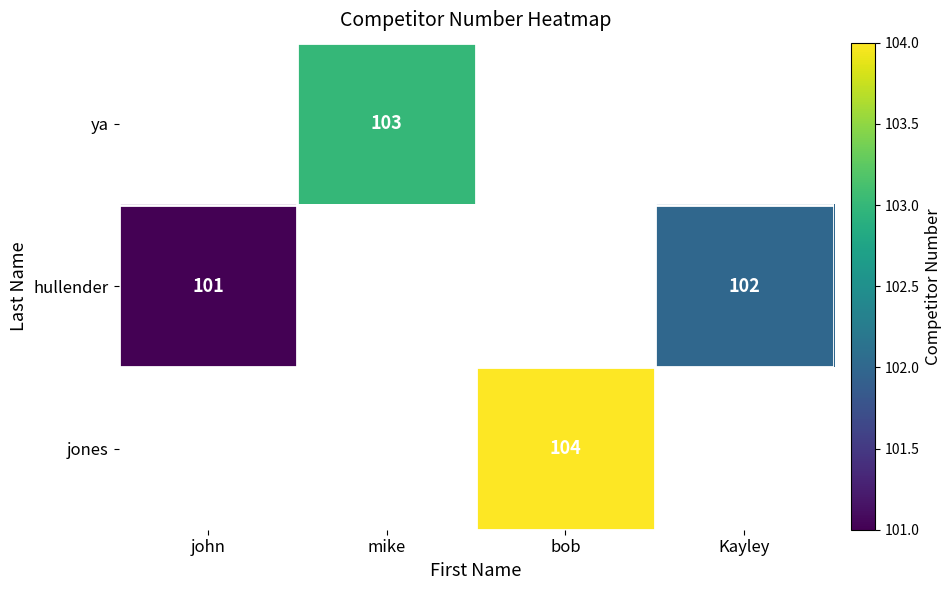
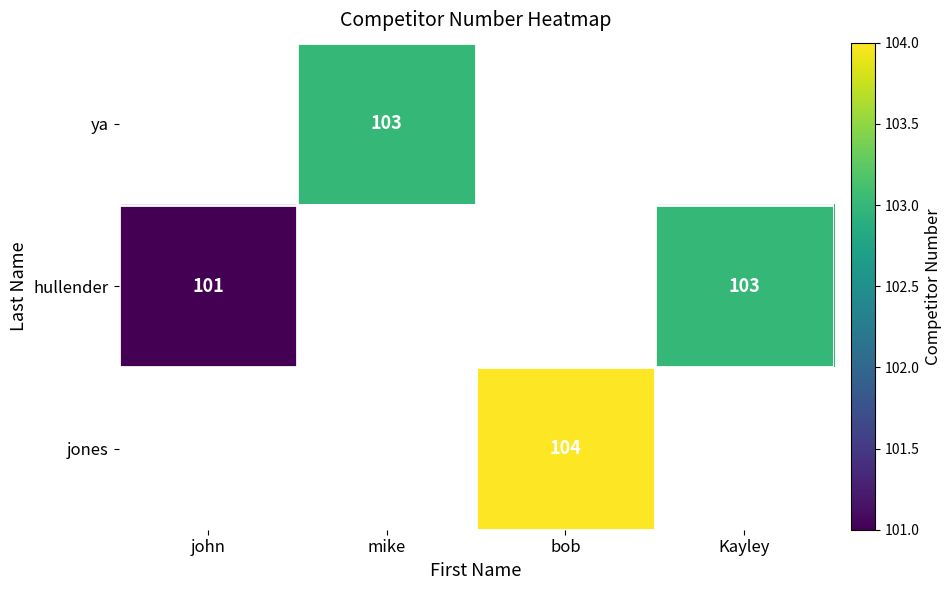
hullender, Kayley: 102 -> 103
